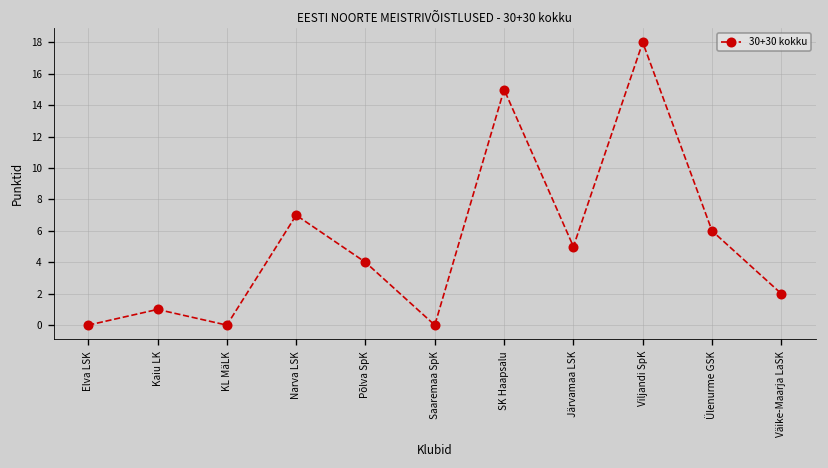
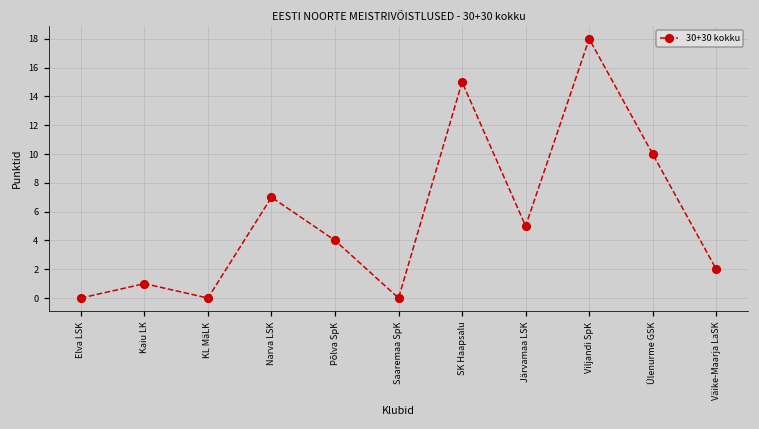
Ülenurme GSK: 6 -> 10
